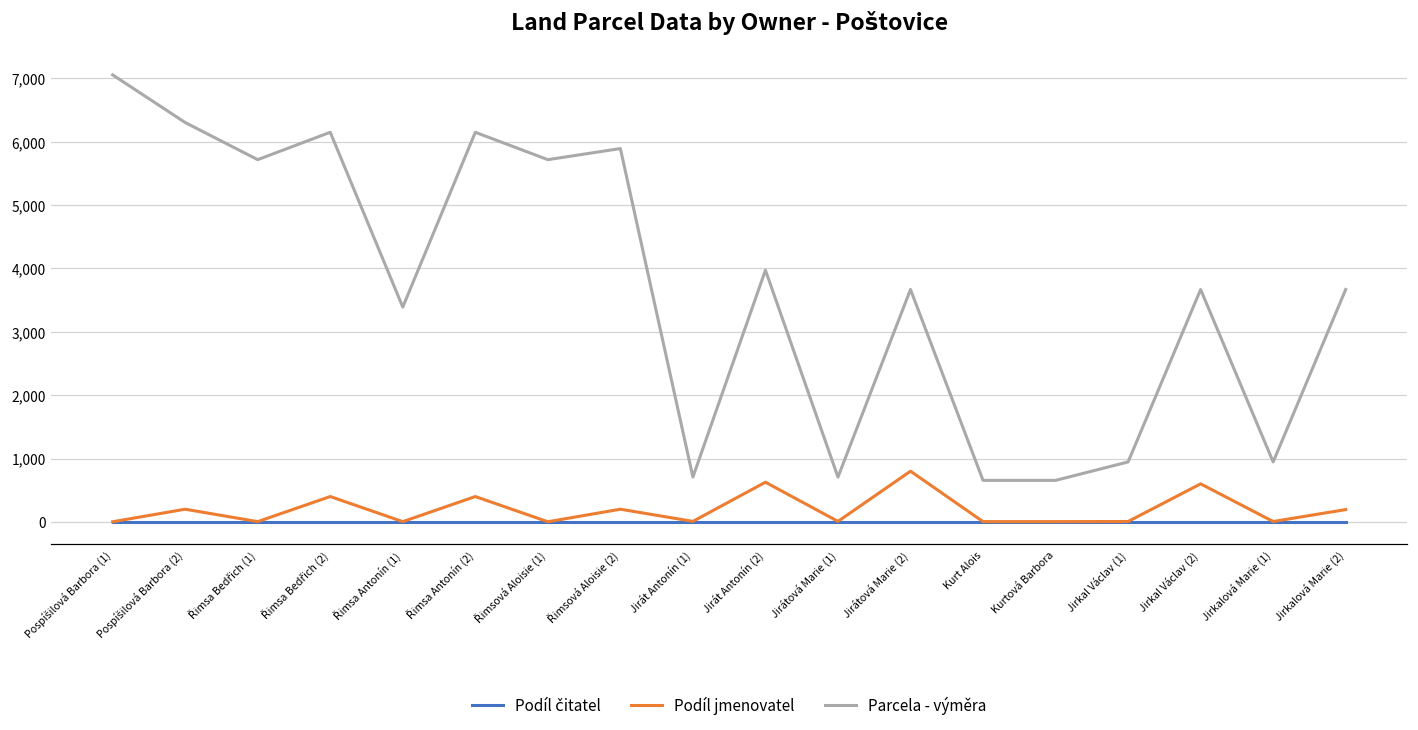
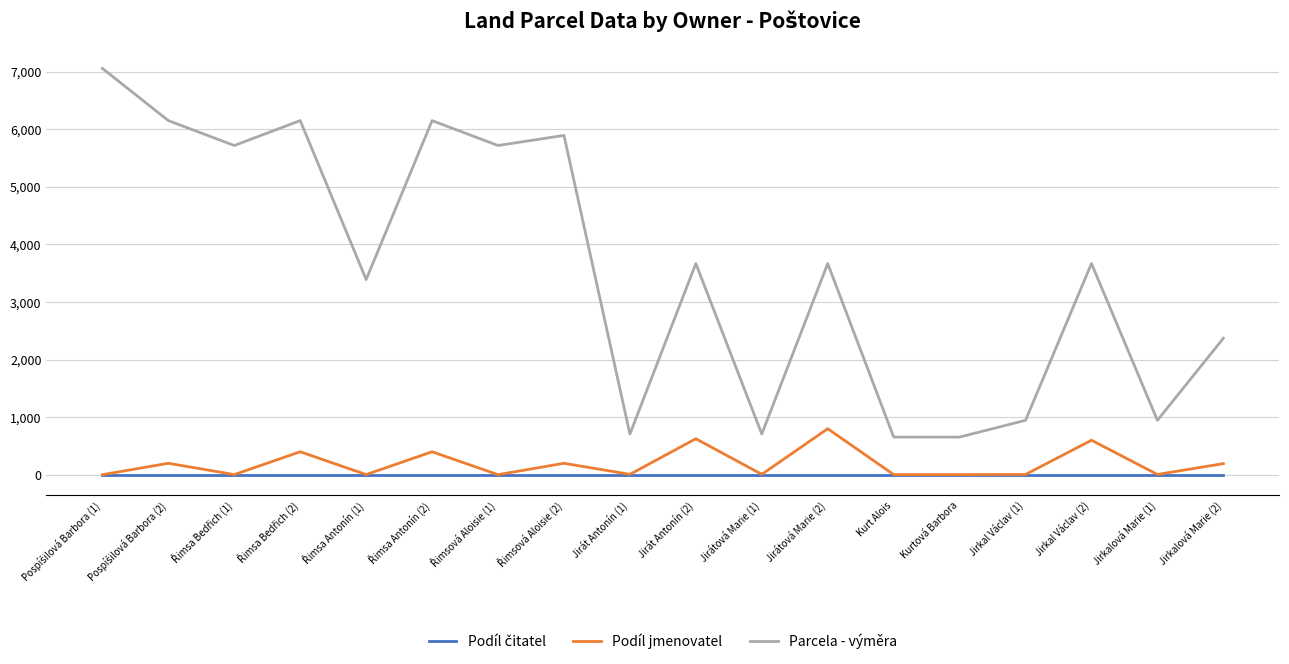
Parcela - výměra, Pospíšilová Barbora (2): 6,300 -> 6,100
Parcela - výměra, Jirát Antonín (2): 4,000 -> 3,700
Parcela - výměra, Jirkalová Marie (2): 3,700 -> 2,400
